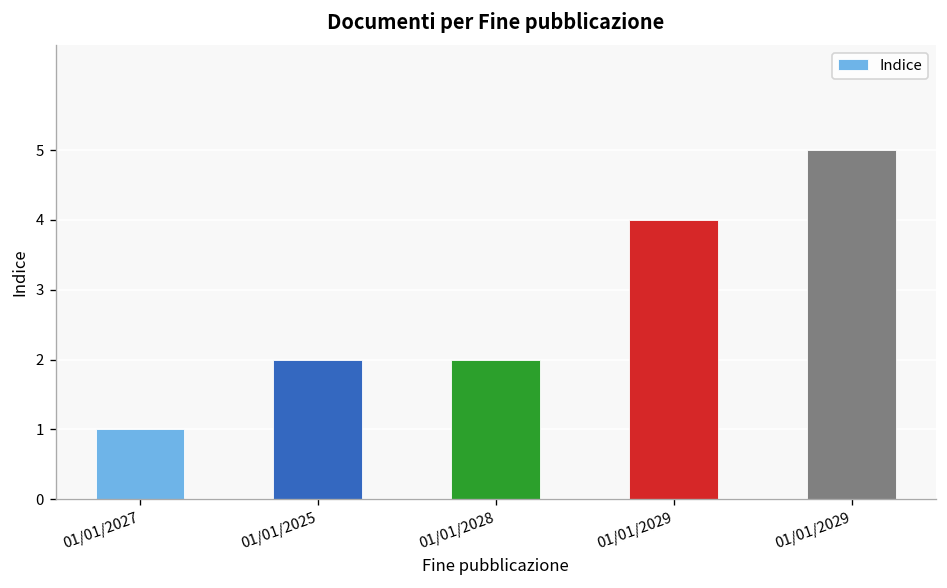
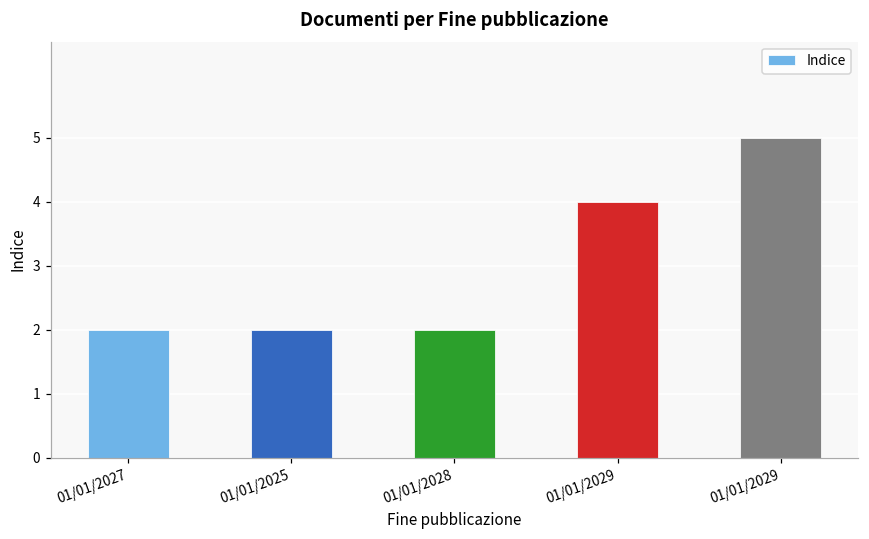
01/01/2027: 1 -> 2
